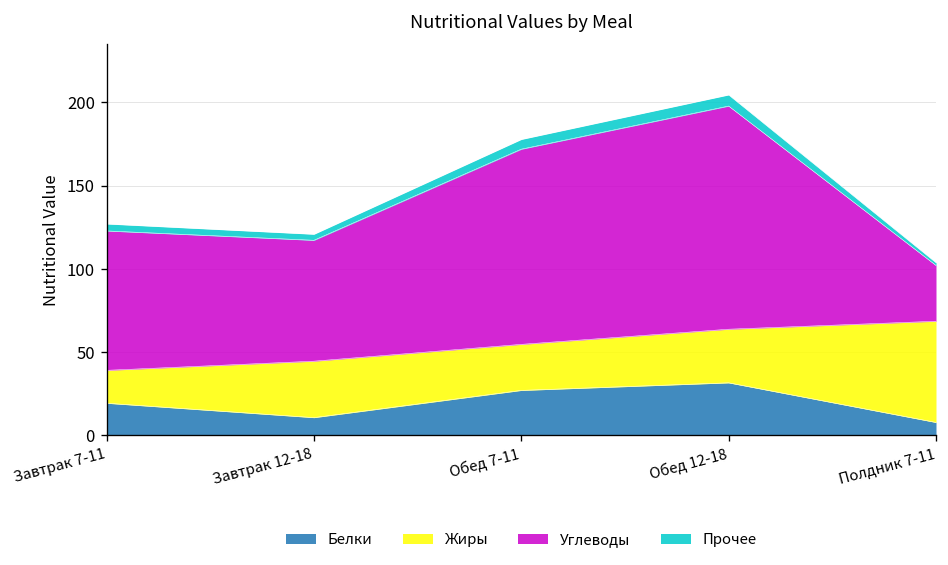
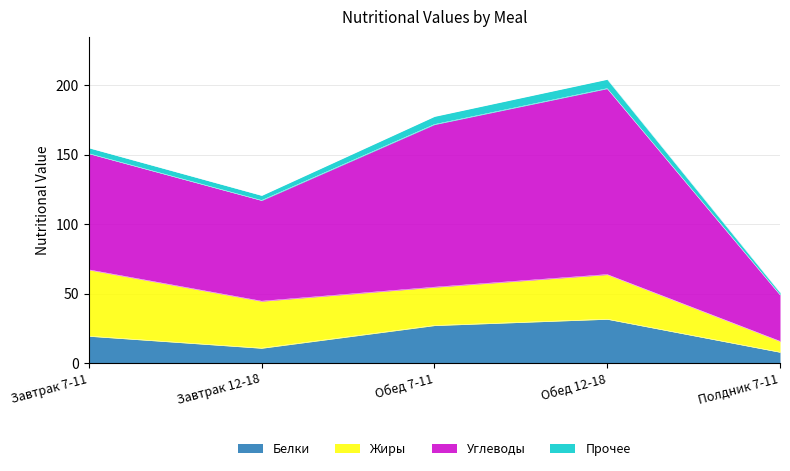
Жиры, Завтрак 7-11: 20 -> 48
Жиры, Полдник 7-11: 61 -> 8
